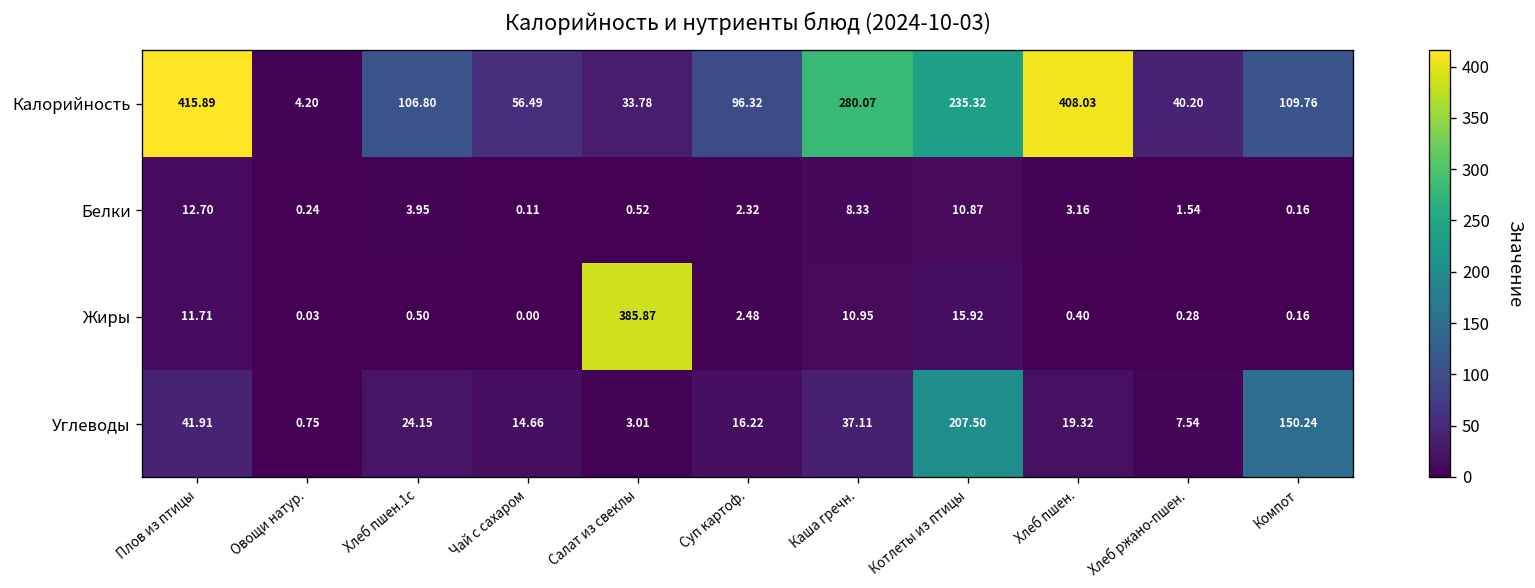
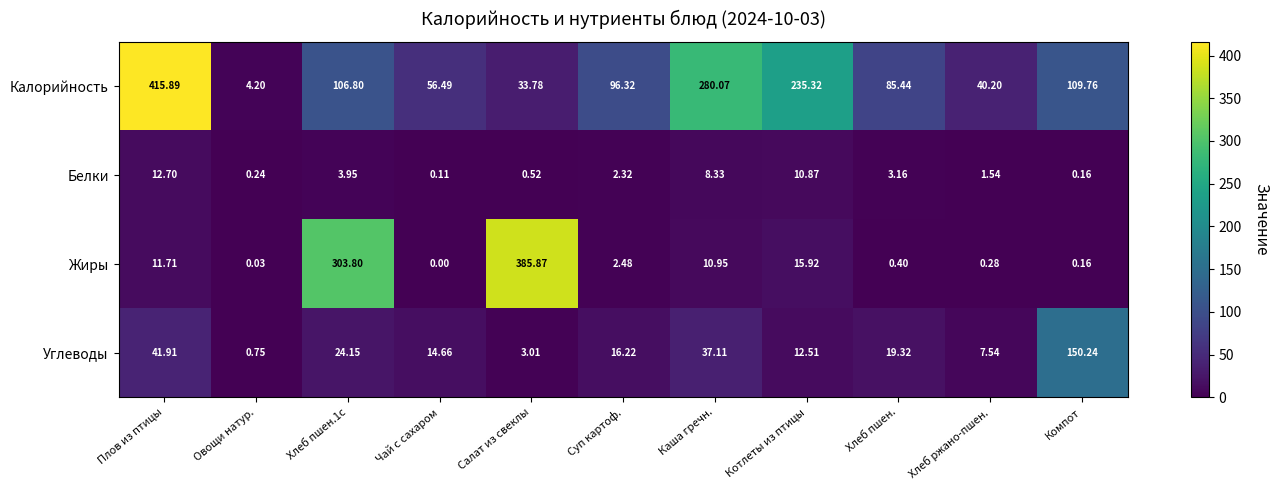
Калорийность, Хлеб пшен.: 408.03 -> 85.44
Жиры, Хлеб пшен.1с: 0.50 -> 303.80
Углеводы, Котлеты из птицы: 207.50 -> 12.51
